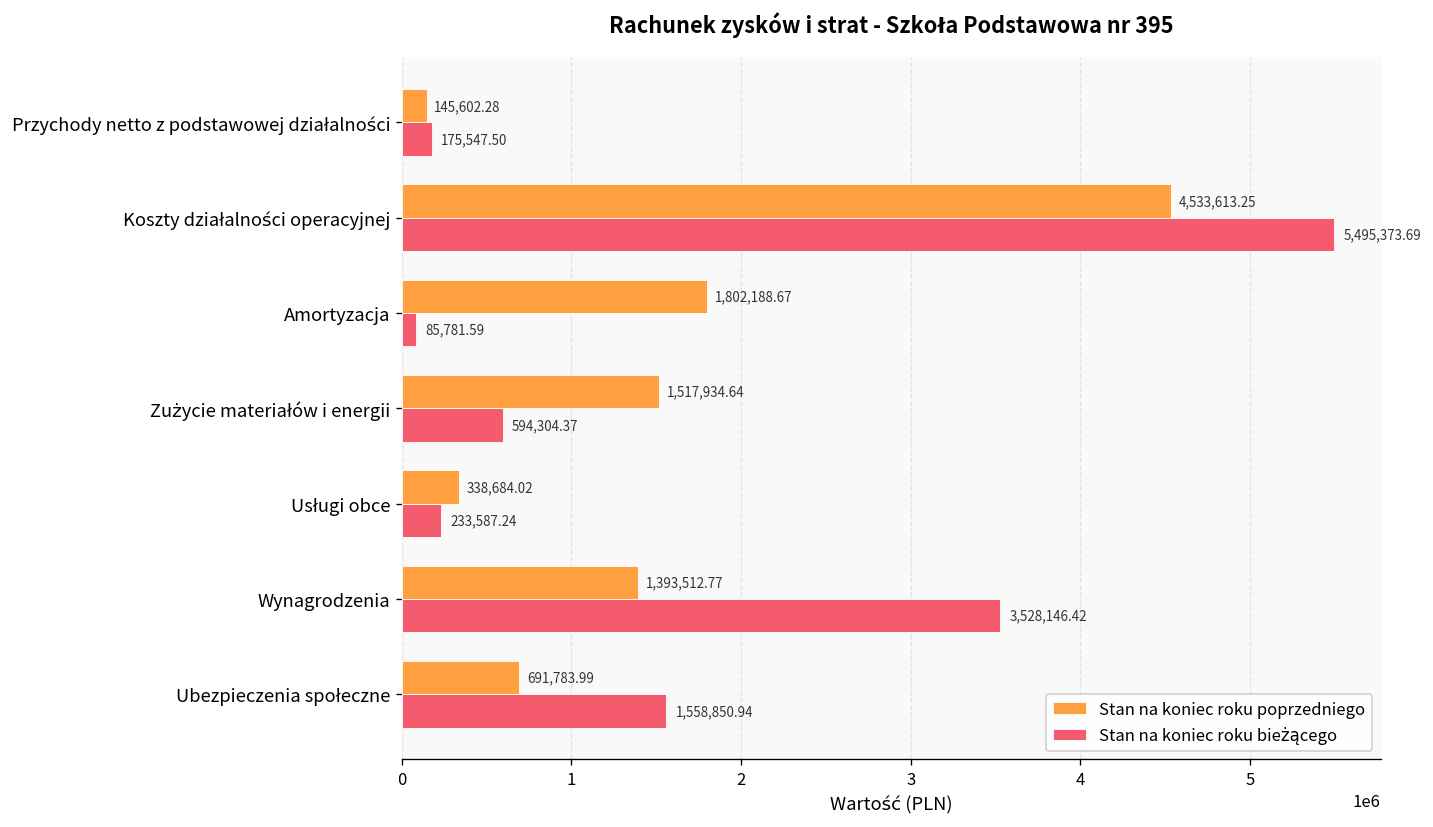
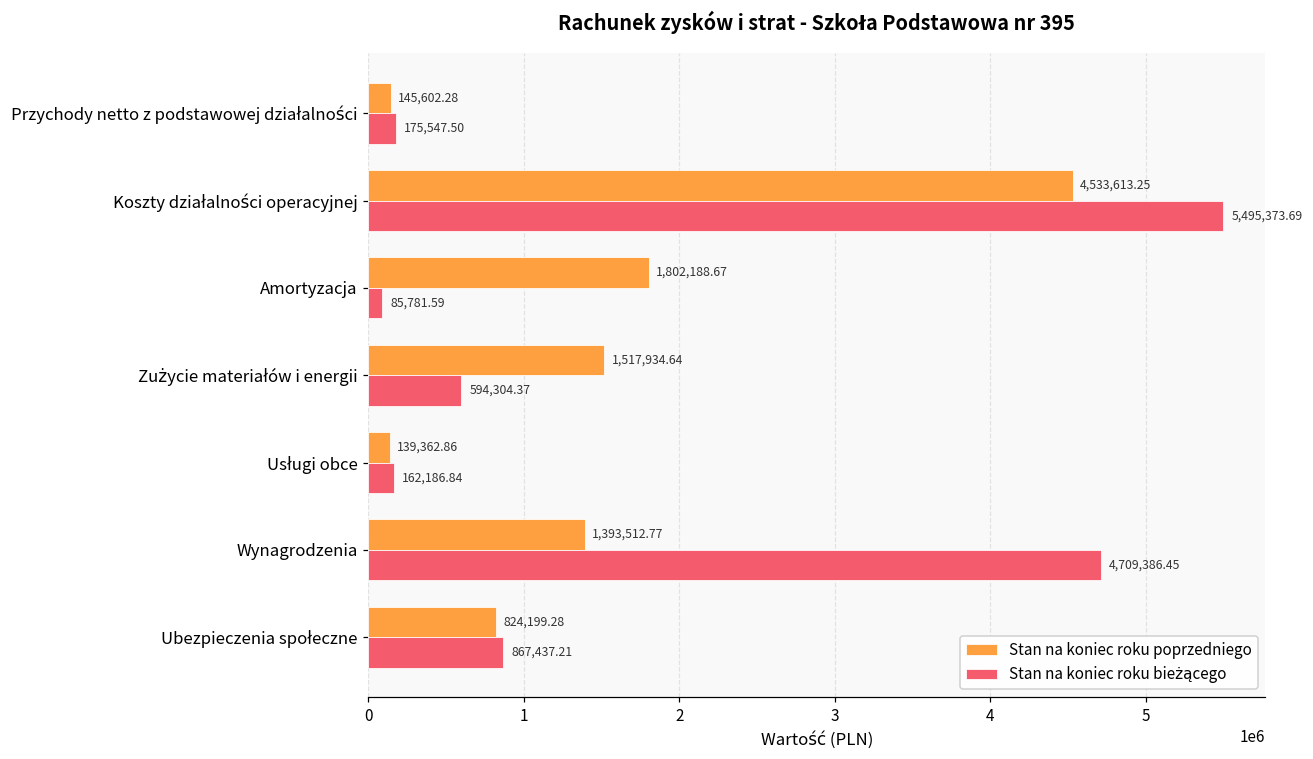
Stan na koniec roku poprzedniego, Usługi obce: 338,684.02 -> 139,362.86
Stan na koniec roku bieżącego, Usługi obce: 233,587.24 -> 162,186.84
Stan na koniec roku bieżącego, Wynagrodzenia: 3,528,146.42 -> 4,709,386.45
Stan na koniec roku poprzedniego, Ubezpieczenia społeczne: 691,783.99 -> 824,199.28
Stan na koniec roku bieżącego, Ubezpieczenia społeczne: 1,558,850.94 -> 867,437.21
